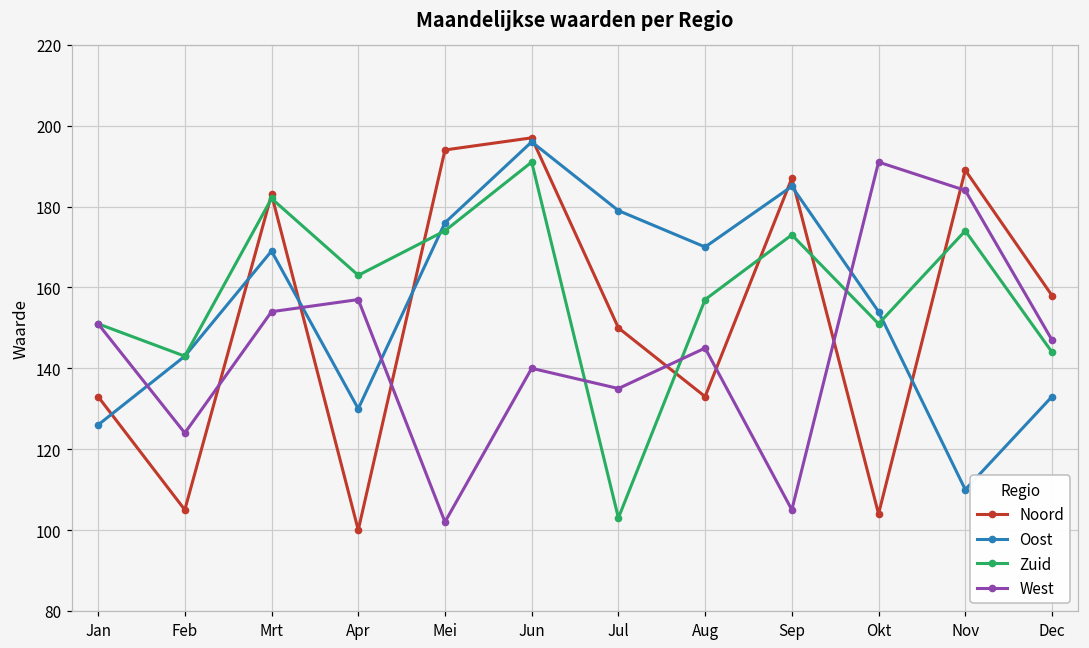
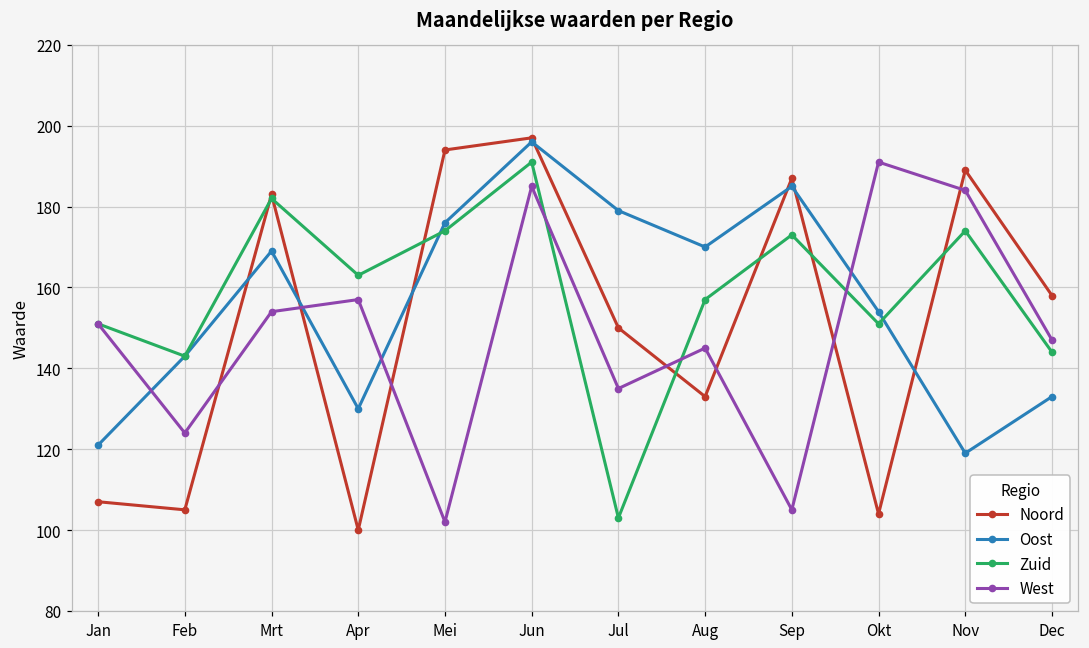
Noord, Jan: 133 -> 107
Oost, Jan: 126 -> 121
West, Jun: 140 -> 185
Oost, Nov: 110 -> 119
